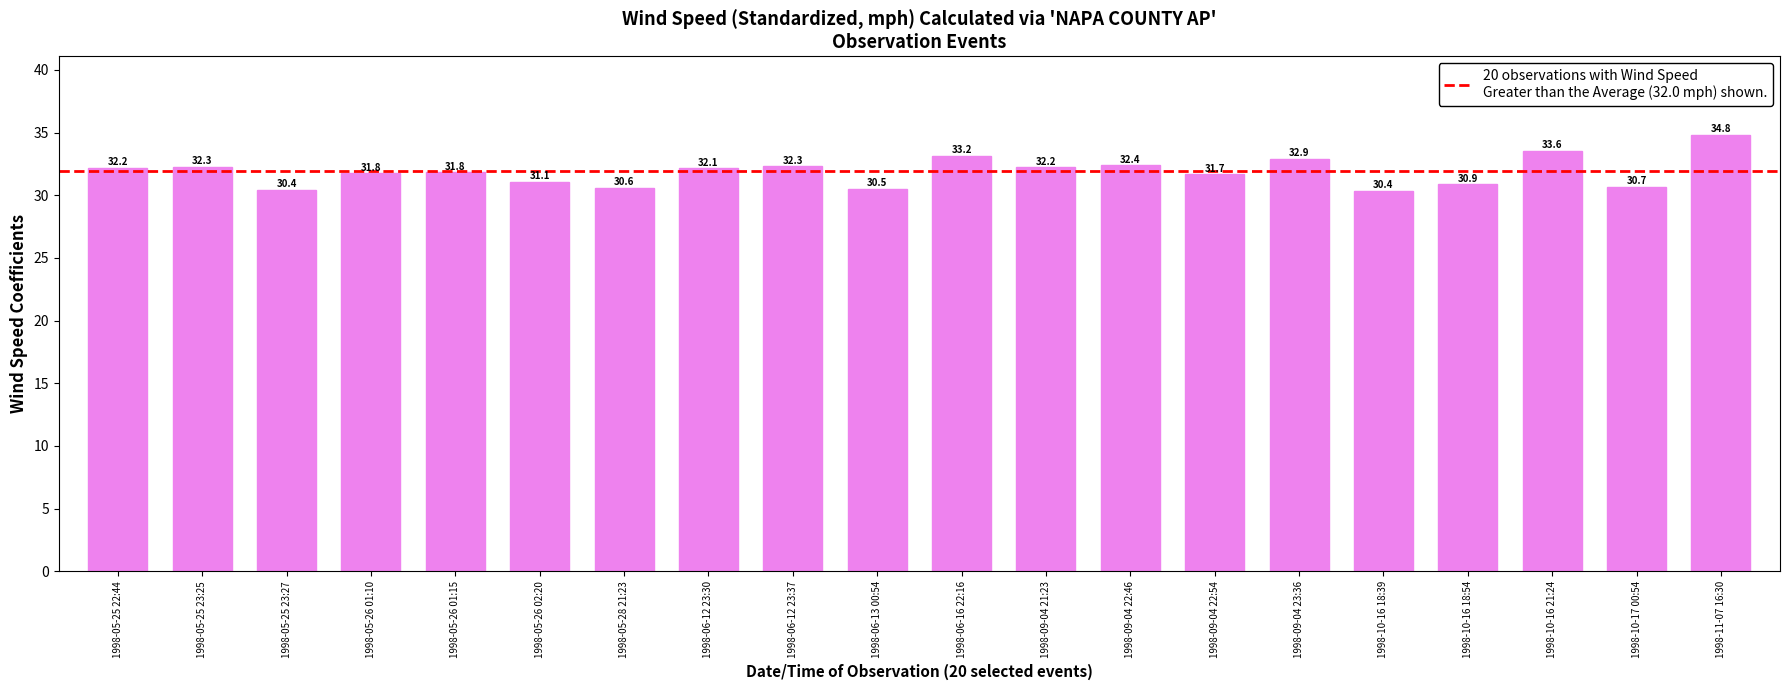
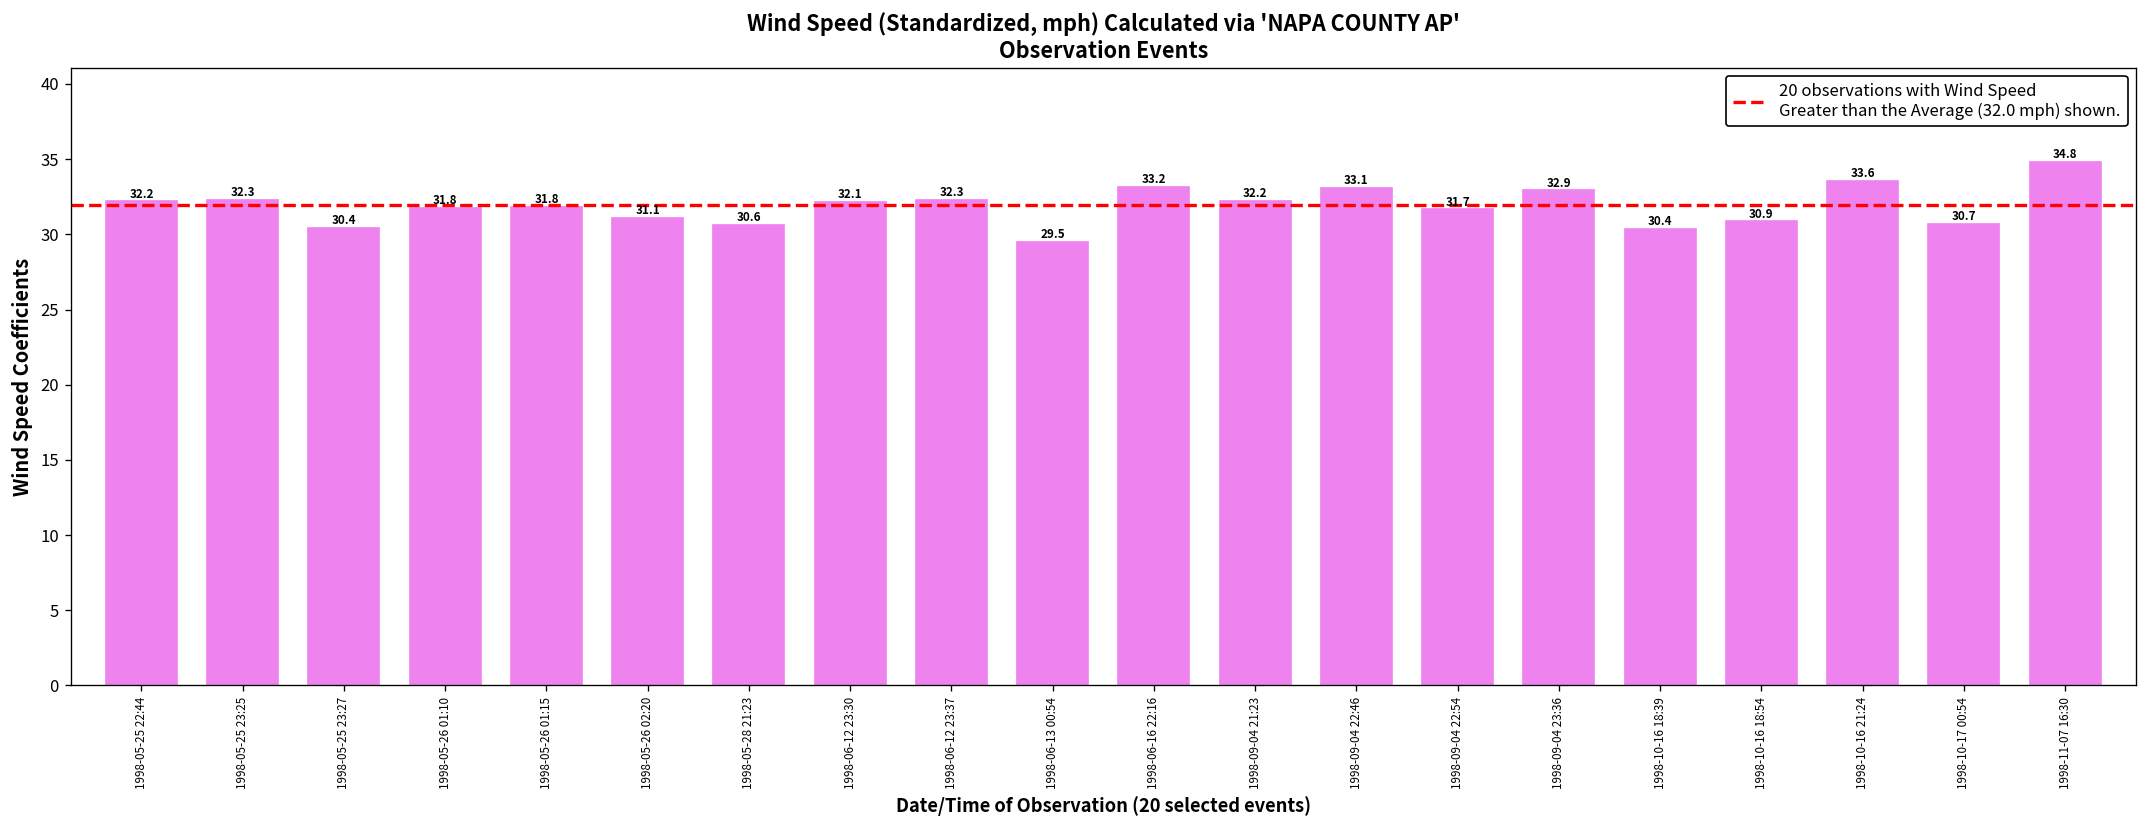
1998-06-13 00:54: 30.5 -> 29.5
1998-09-04 22:46: 32.4 -> 33.1
